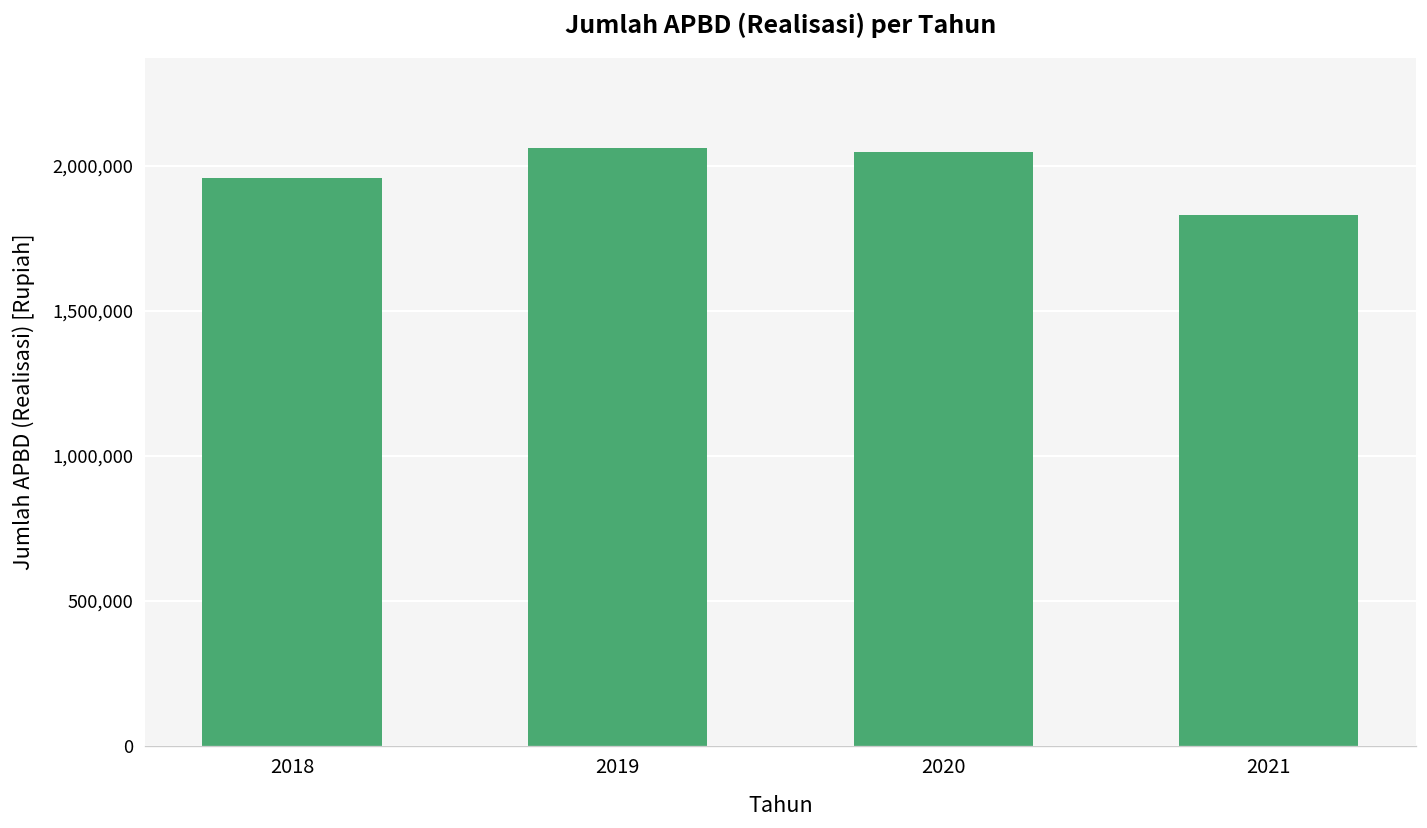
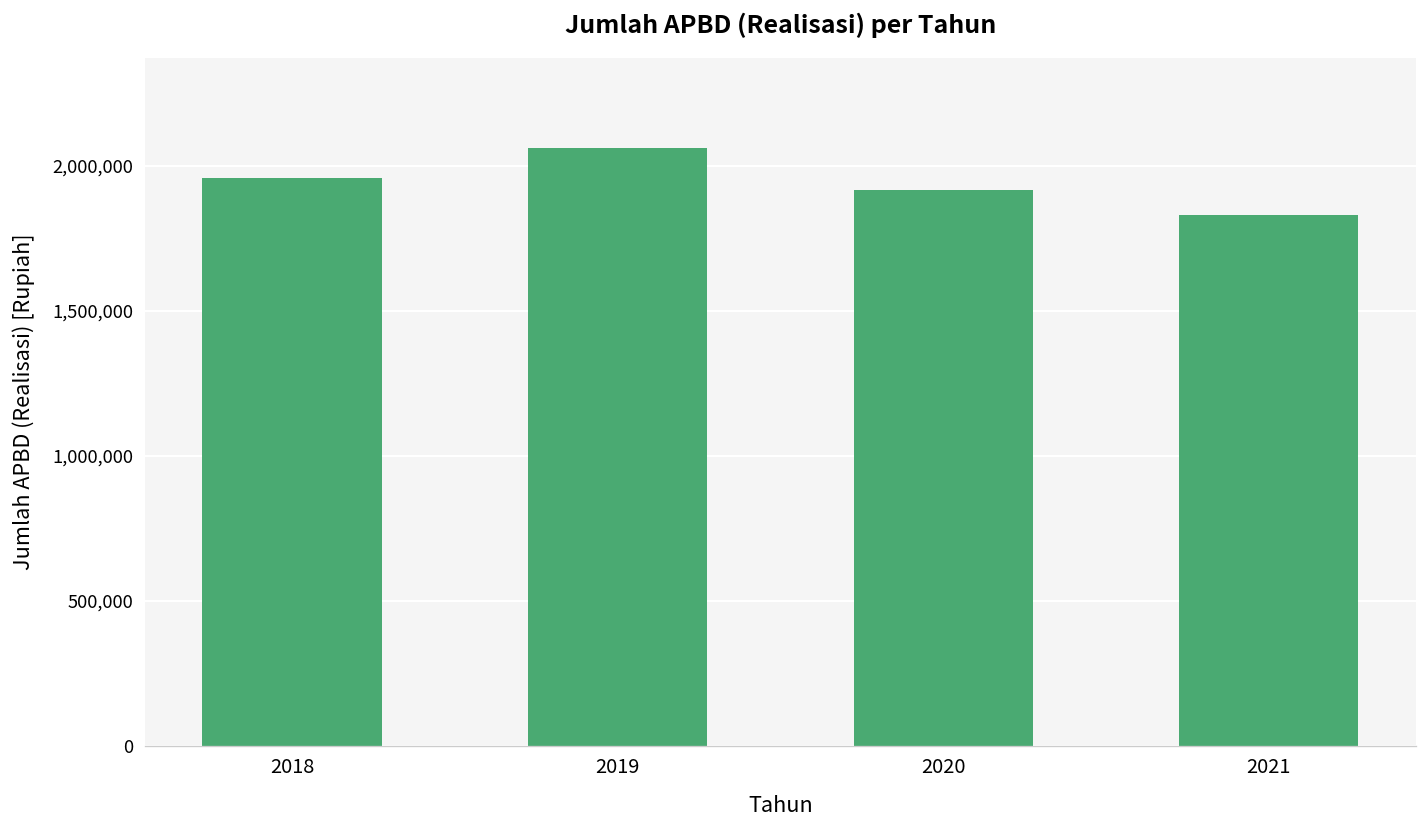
2020: 2,050,000 -> 1,910,000
